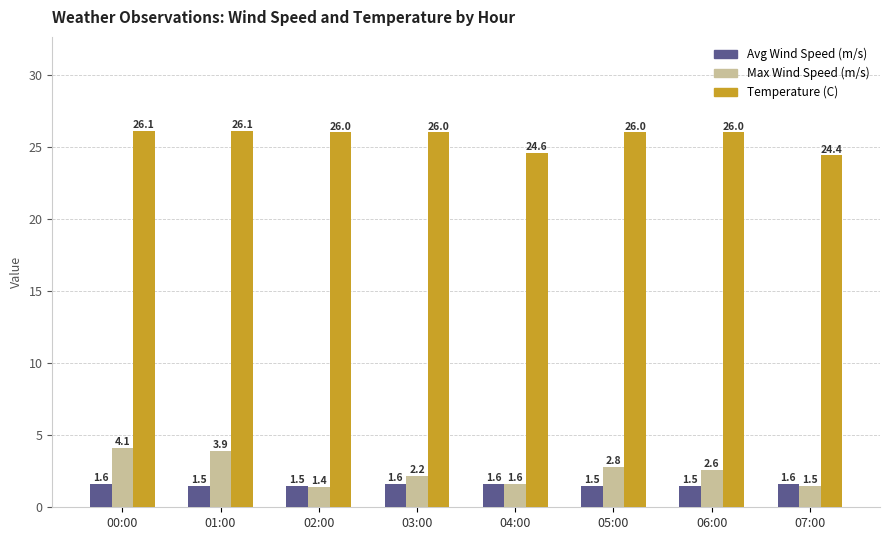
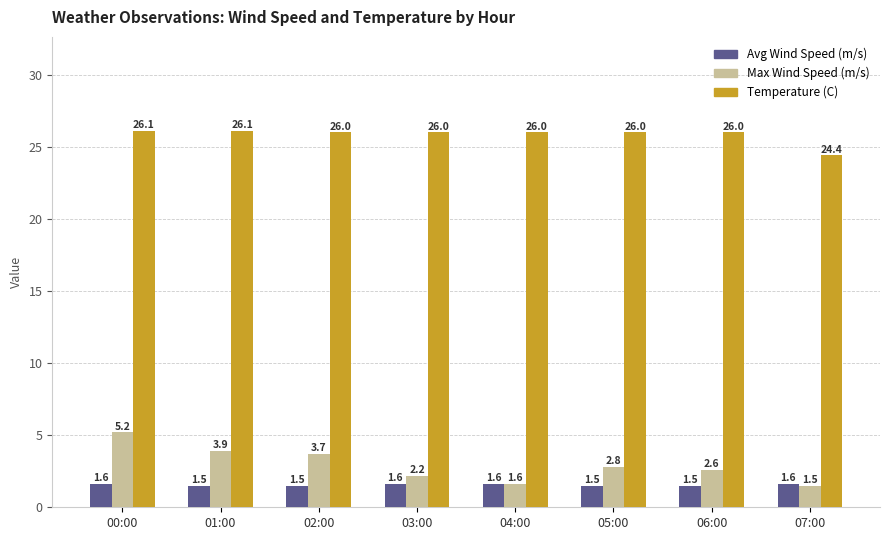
Max Wind Speed (m/s), 00:00: 4.1 -> 5.2
Max Wind Speed (m/s), 02:00: 1.4 -> 3.7
Temperature (C), 04:00: 24.6 -> 26.0
